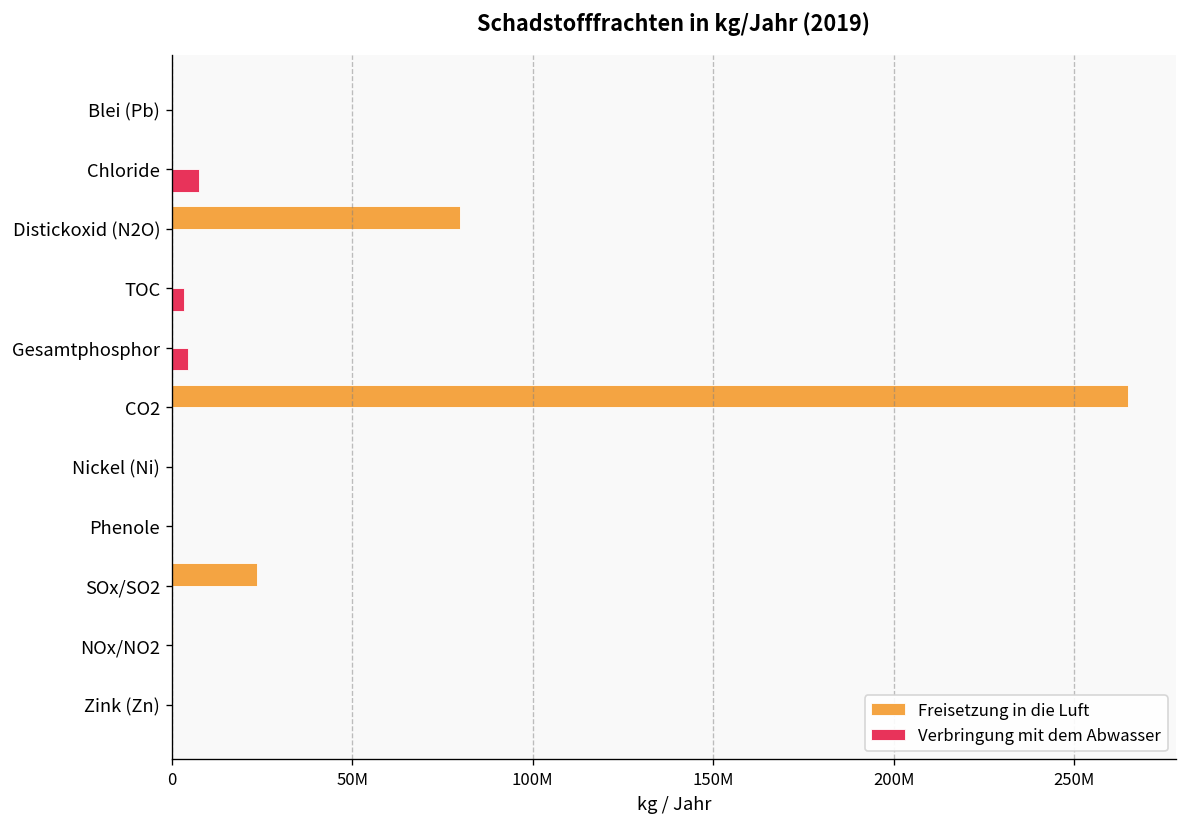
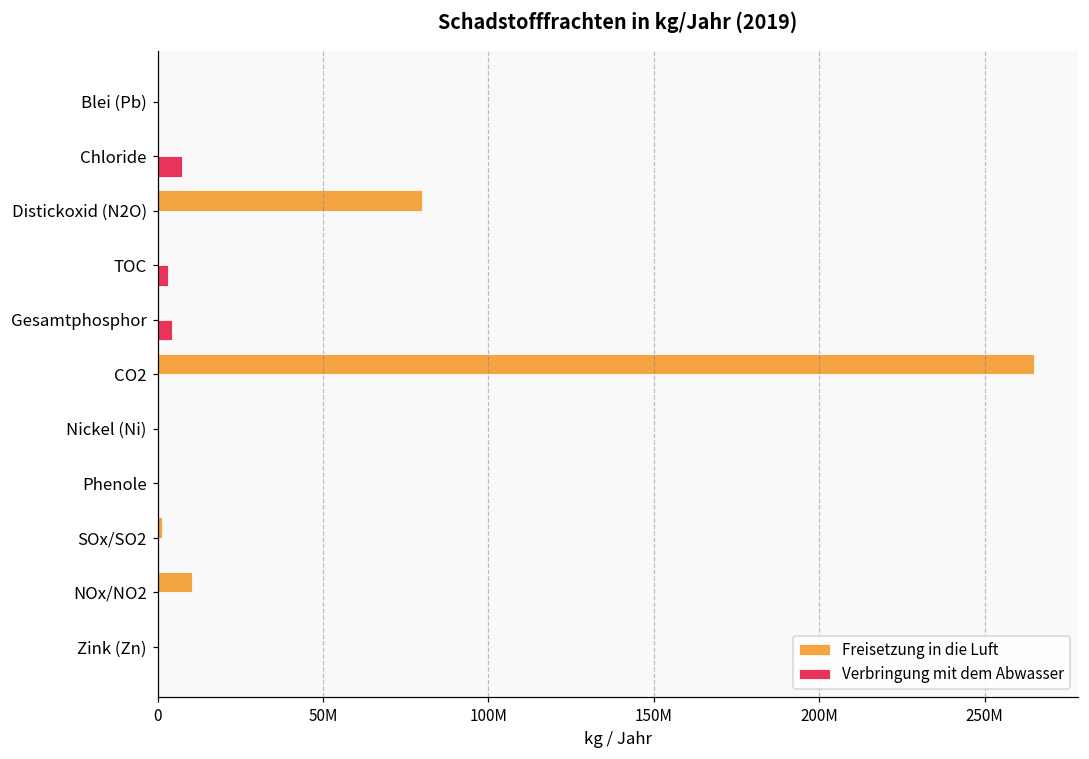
Freisetzung in die Luft, SOx/SO2: 23000000 -> 1000000
Freisetzung in die Luft, NOx/NO2: 0 -> 10000000
